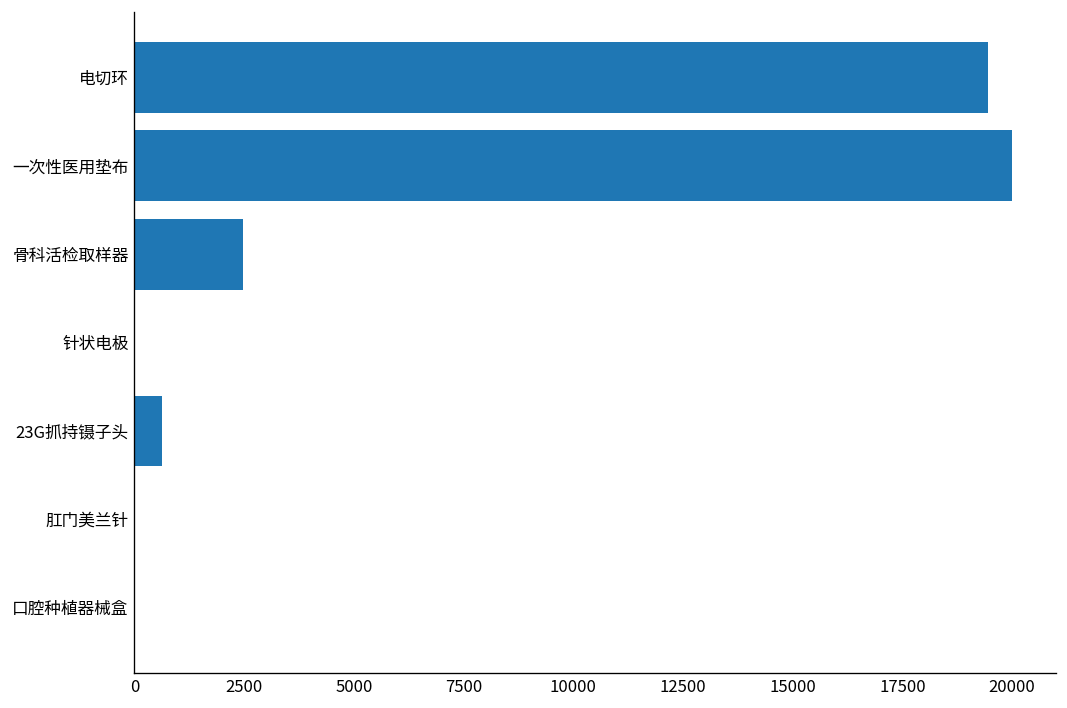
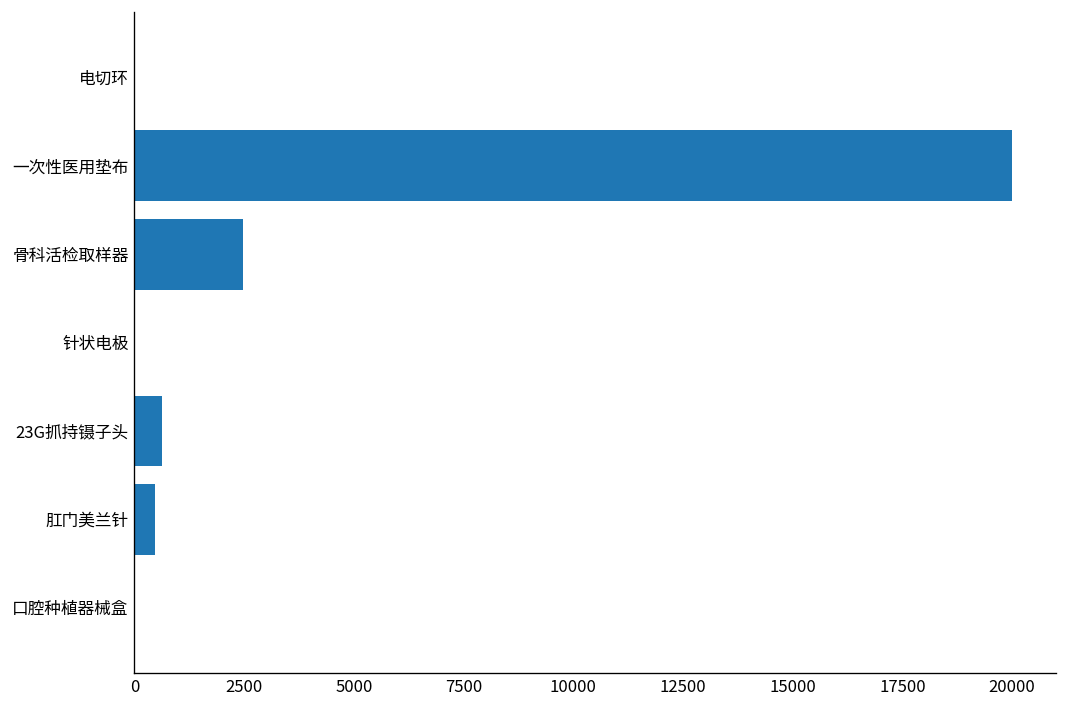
电切环: 19400 -> 0
肛门美兰针: 0 -> 500
